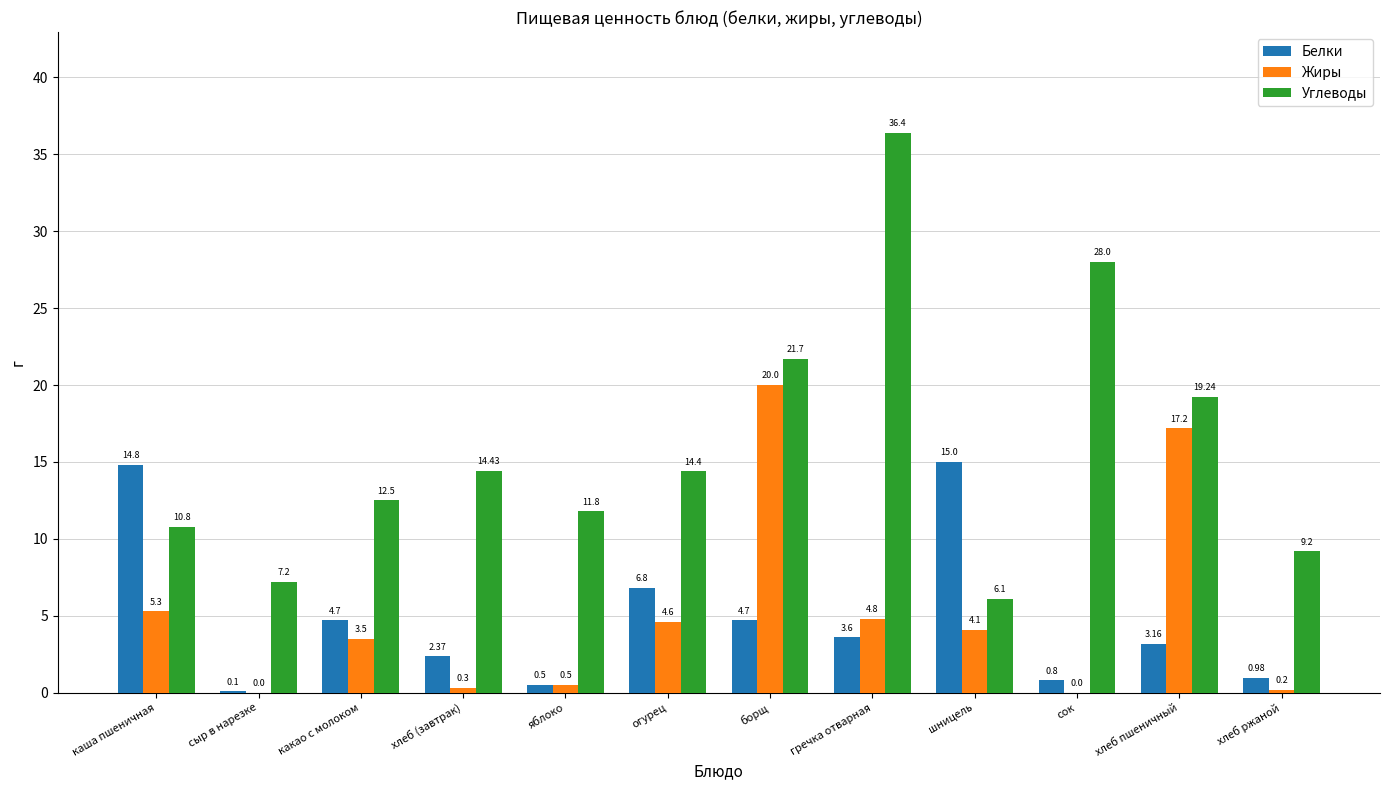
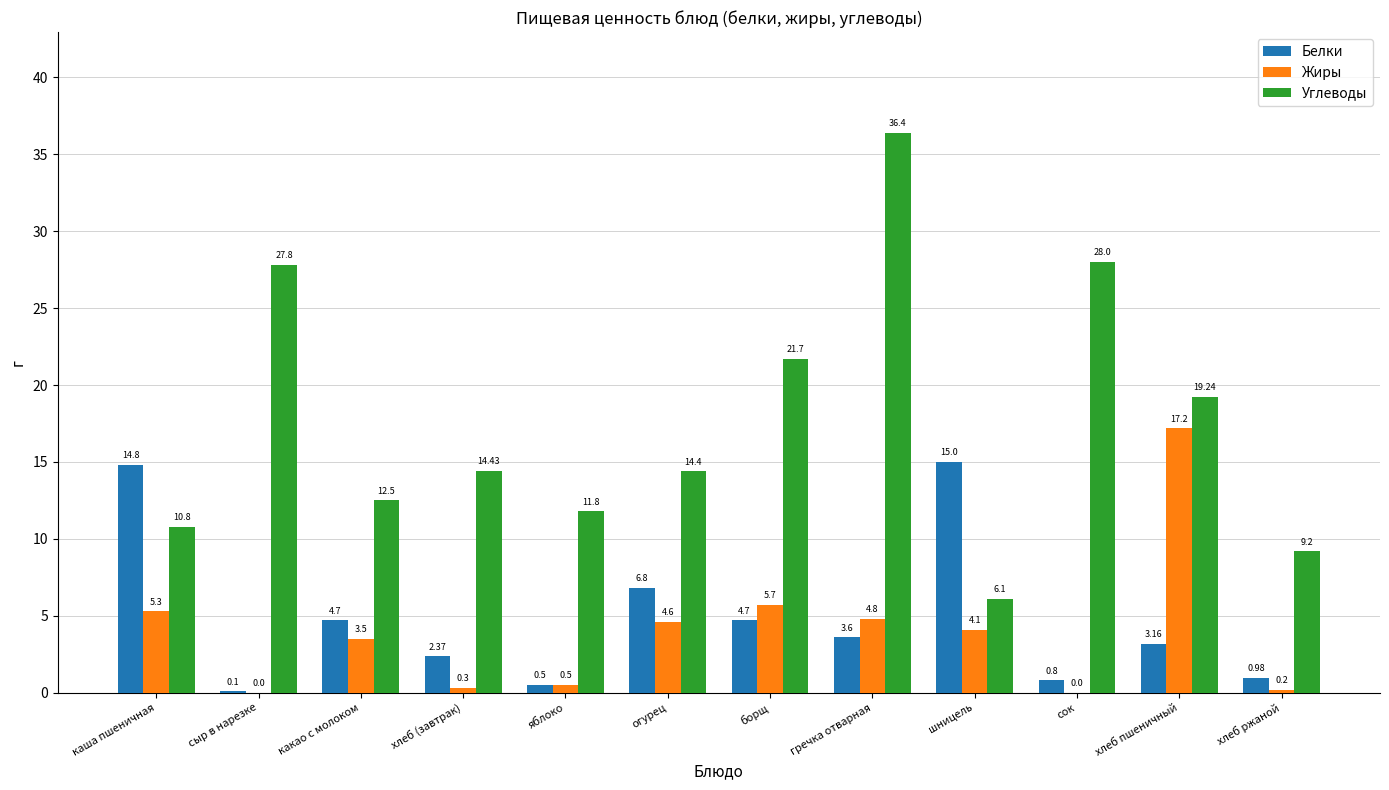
Углеводы, сыр в нарезке: 7.2 -> 27.8
Жиры, борщ: 20.0 -> 5.7
